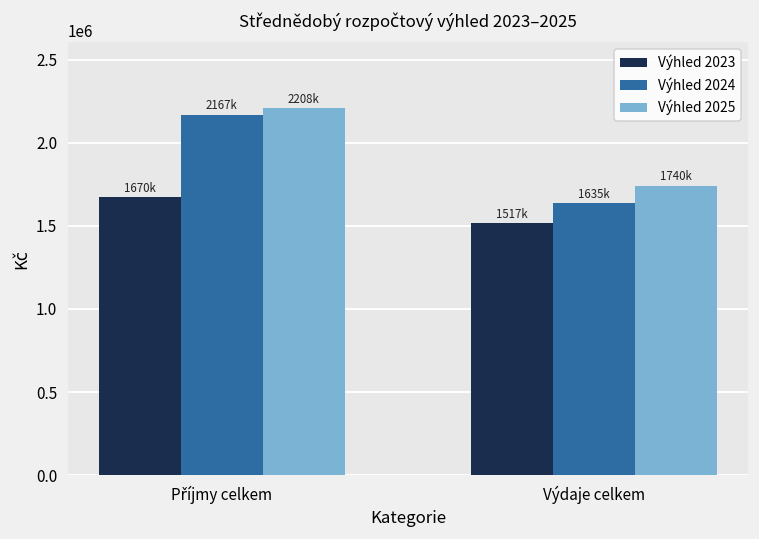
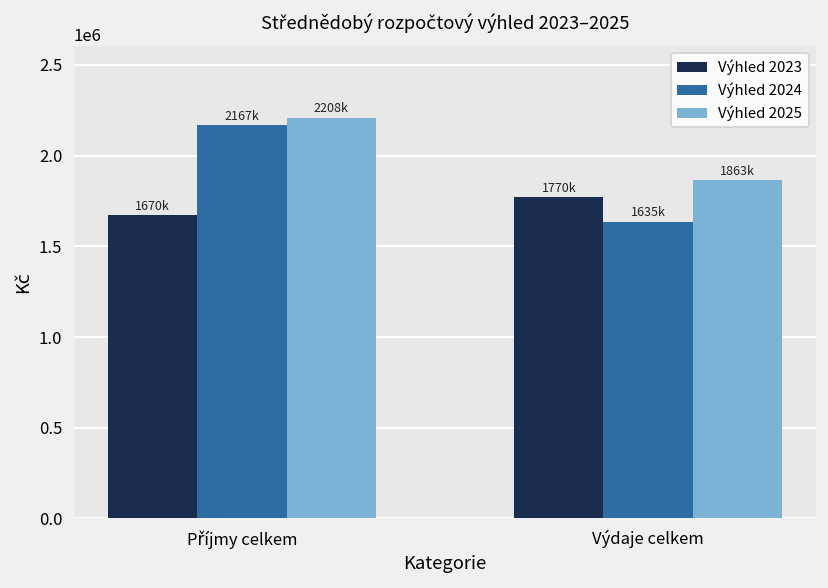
Výhled 2023, Výdaje celkem: 1517k -> 1770k
Výhled 2025, Výdaje celkem: 1740k -> 1863k
